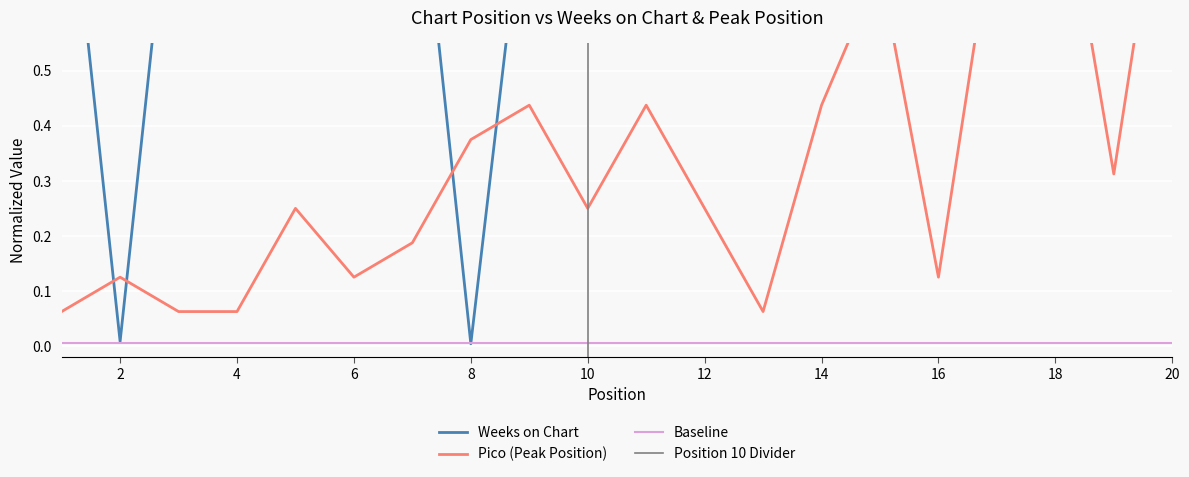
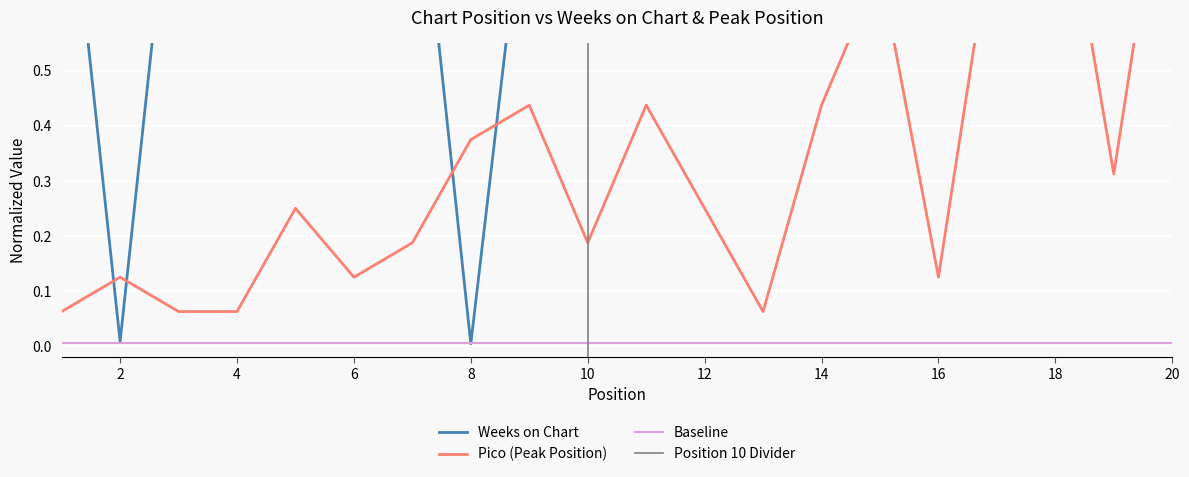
Pico (Peak Position), 10: 0.25 -> 0.19
